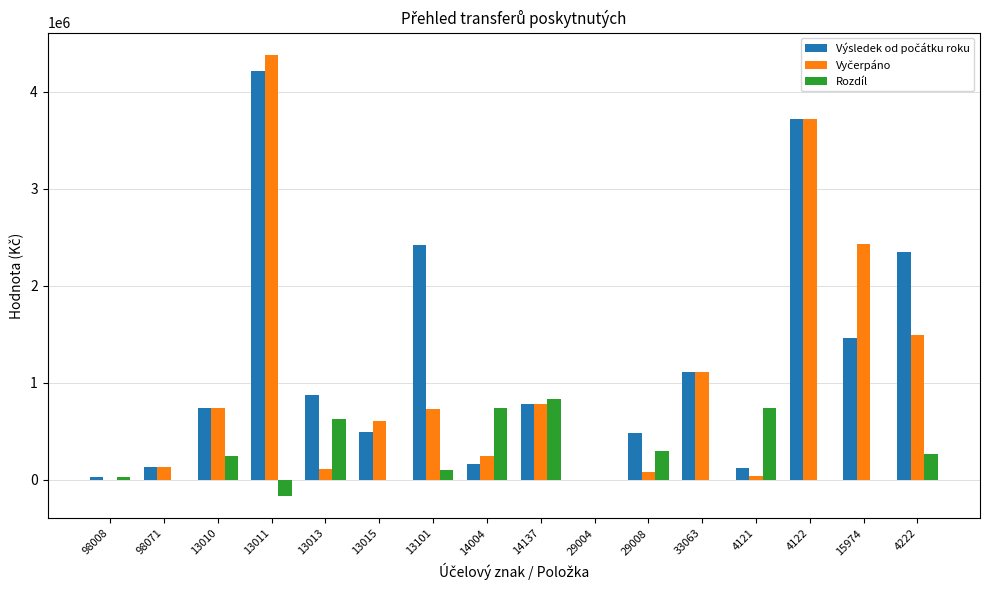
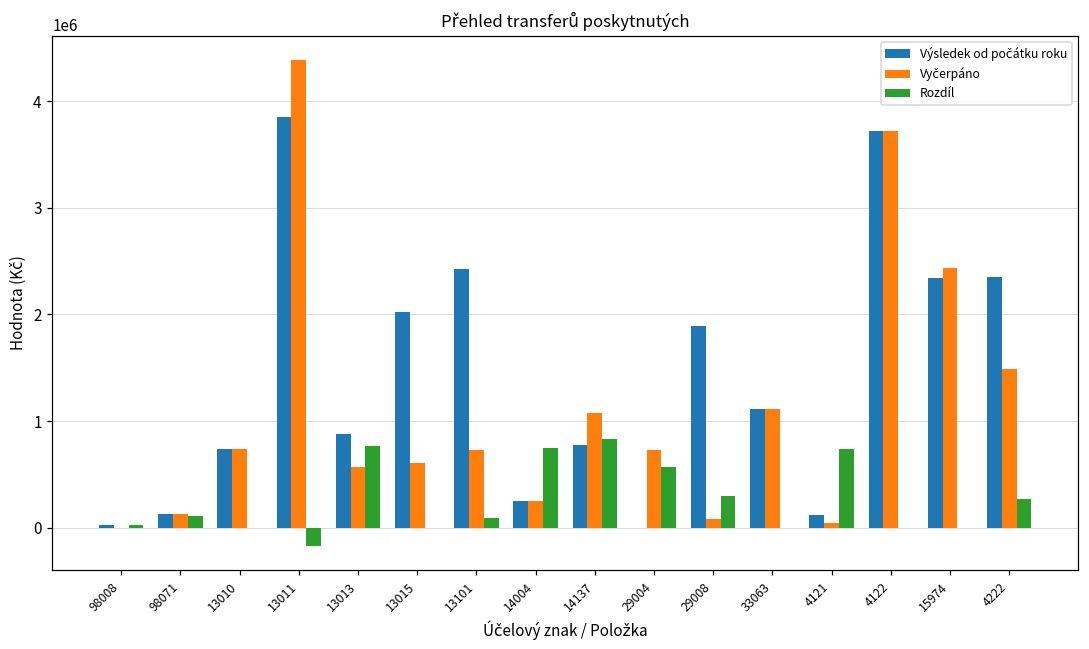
Rozdíl, 98071: 0 -> 100000
Rozdíl, 13010: 200000 -> 0
Výsledek od počátku roku, 13011: 4200000 -> 3800000
Vyčerpáno, 13013: 100000 -> 600000
Rozdíl, 13013: 600000 -> 800000
Výsledek od počátku roku, 13015: 500000 -> 2000000
Výsledek od počátku roku, 14004: 160000 -> 250000
Vyčerpáno, 14137: 800000 -> 1100000
Vyčerpáno, 29004: 0 -> 700000
Rozdíl, 29004: 0 -> 600000
Výsledek od počátku roku, 29008: 500000 -> 1900000
Výsledek od počátku roku, 15974: 1500000 -> 2300000
